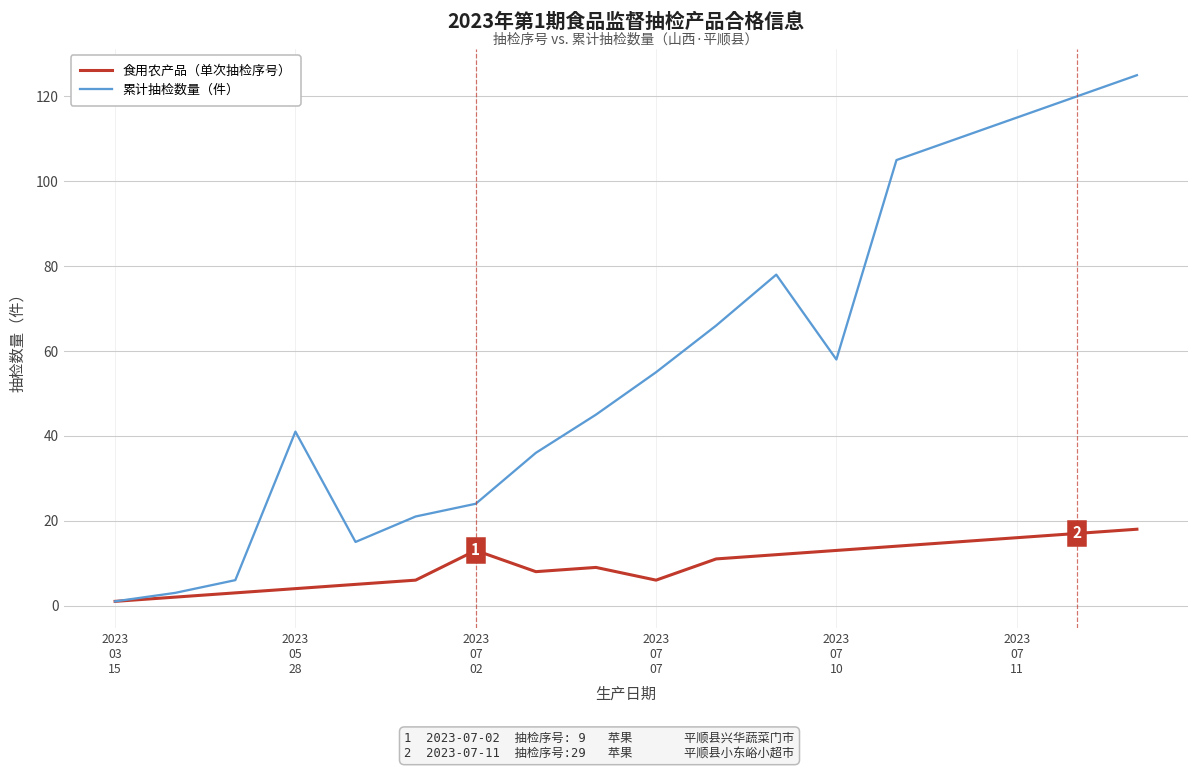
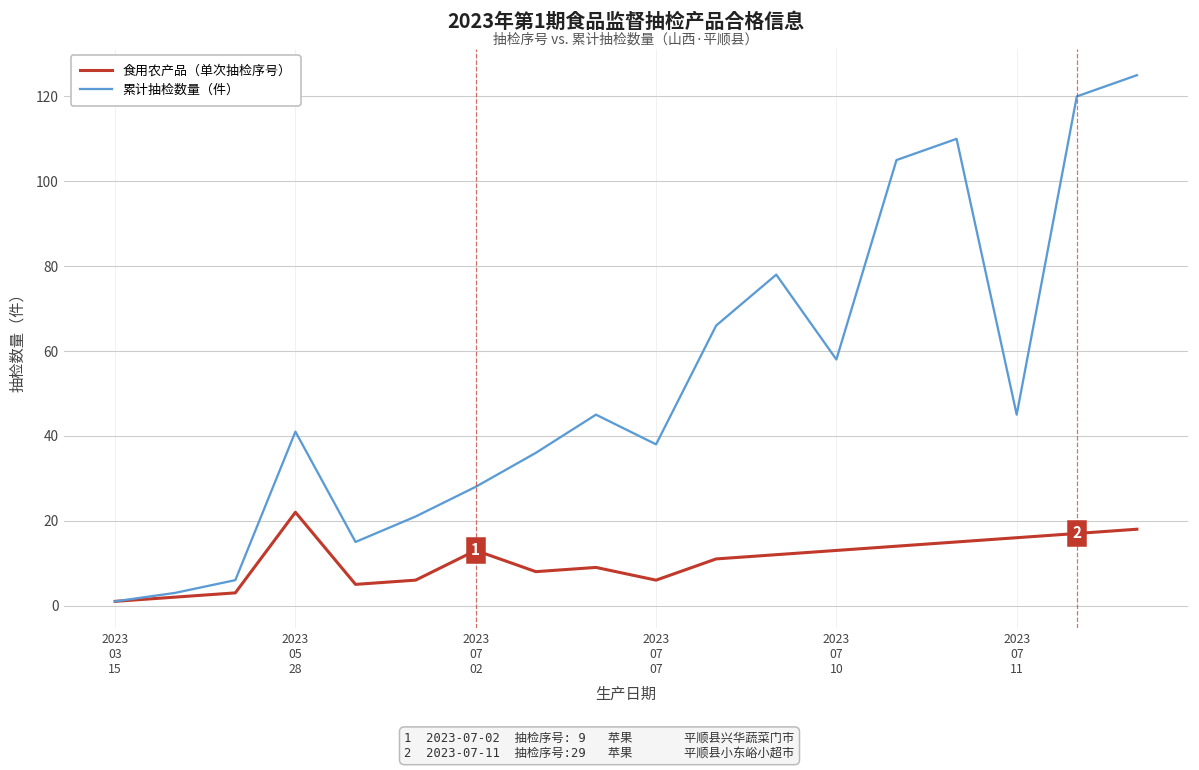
食用农产品（单次抽检序号）, 2023 05 28: 4 -> 22
累计抽检数量（件）, 2023 07 02: 24 -> 28
累计抽检数量（件）, 2023 07 07: 55 -> 38
累计抽检数量（件）, 2023 07 11: 115 -> 45
